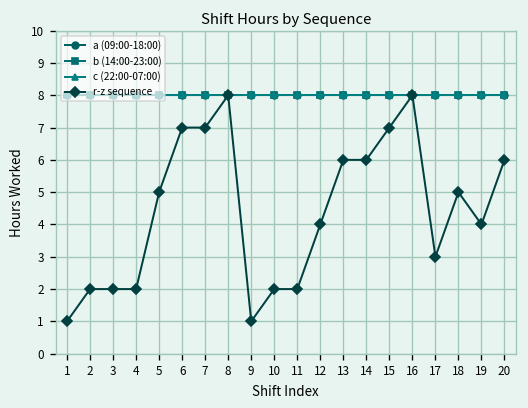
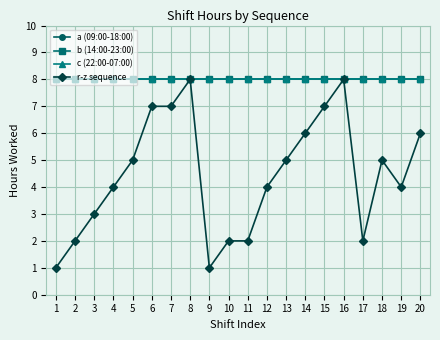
r-z sequence, 3: 2 -> 3
r-z sequence, 4: 2 -> 4
r-z sequence, 13: 6 -> 5
r-z sequence, 17: 3 -> 2
